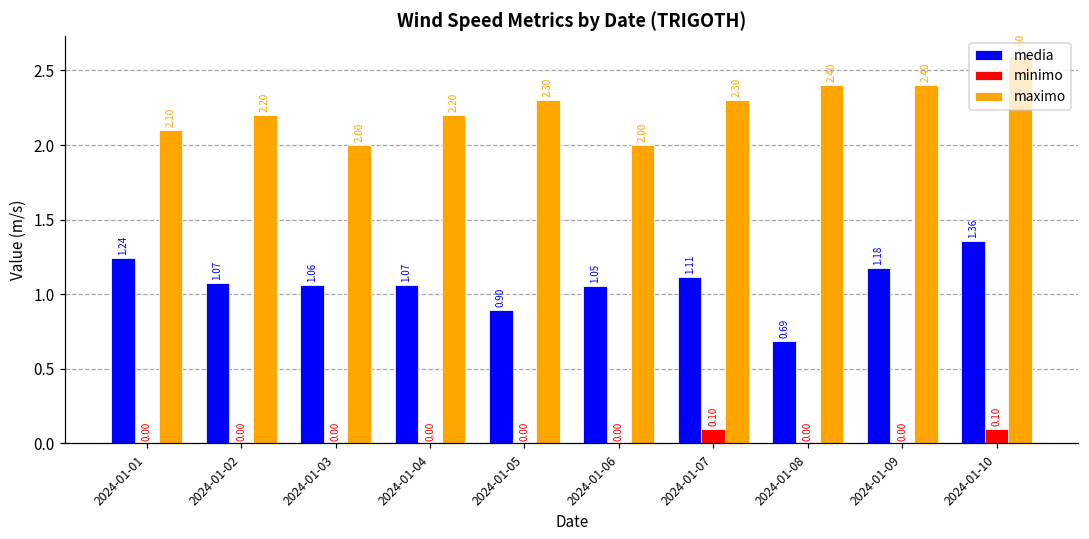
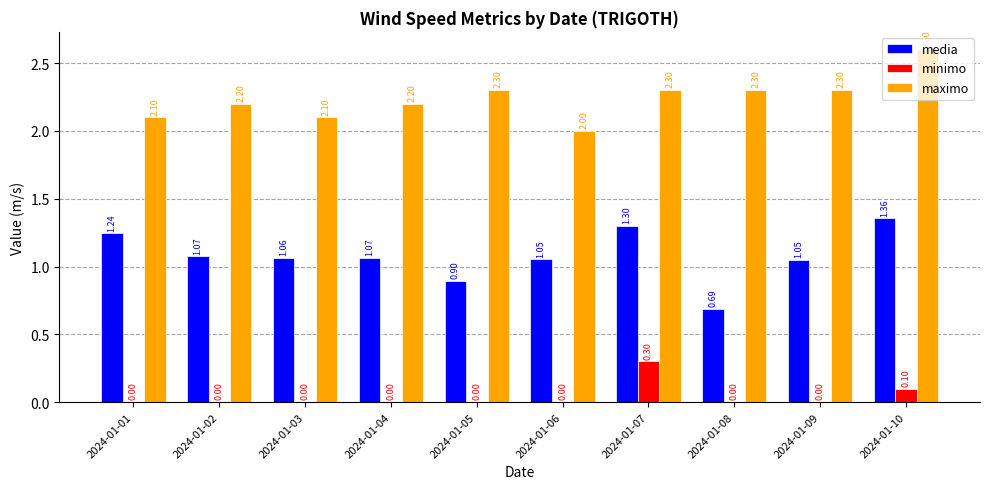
maximo, 2024-01-03: 2.00 -> 2.10
media, 2024-01-07: 1.11 -> 1.30
minimo, 2024-01-07: 0.10 -> 0.30
maximo, 2024-01-08: 2.40 -> 2.30
media, 2024-01-09: 1.18 -> 1.05
maximo, 2024-01-09: 2.40 -> 2.30
